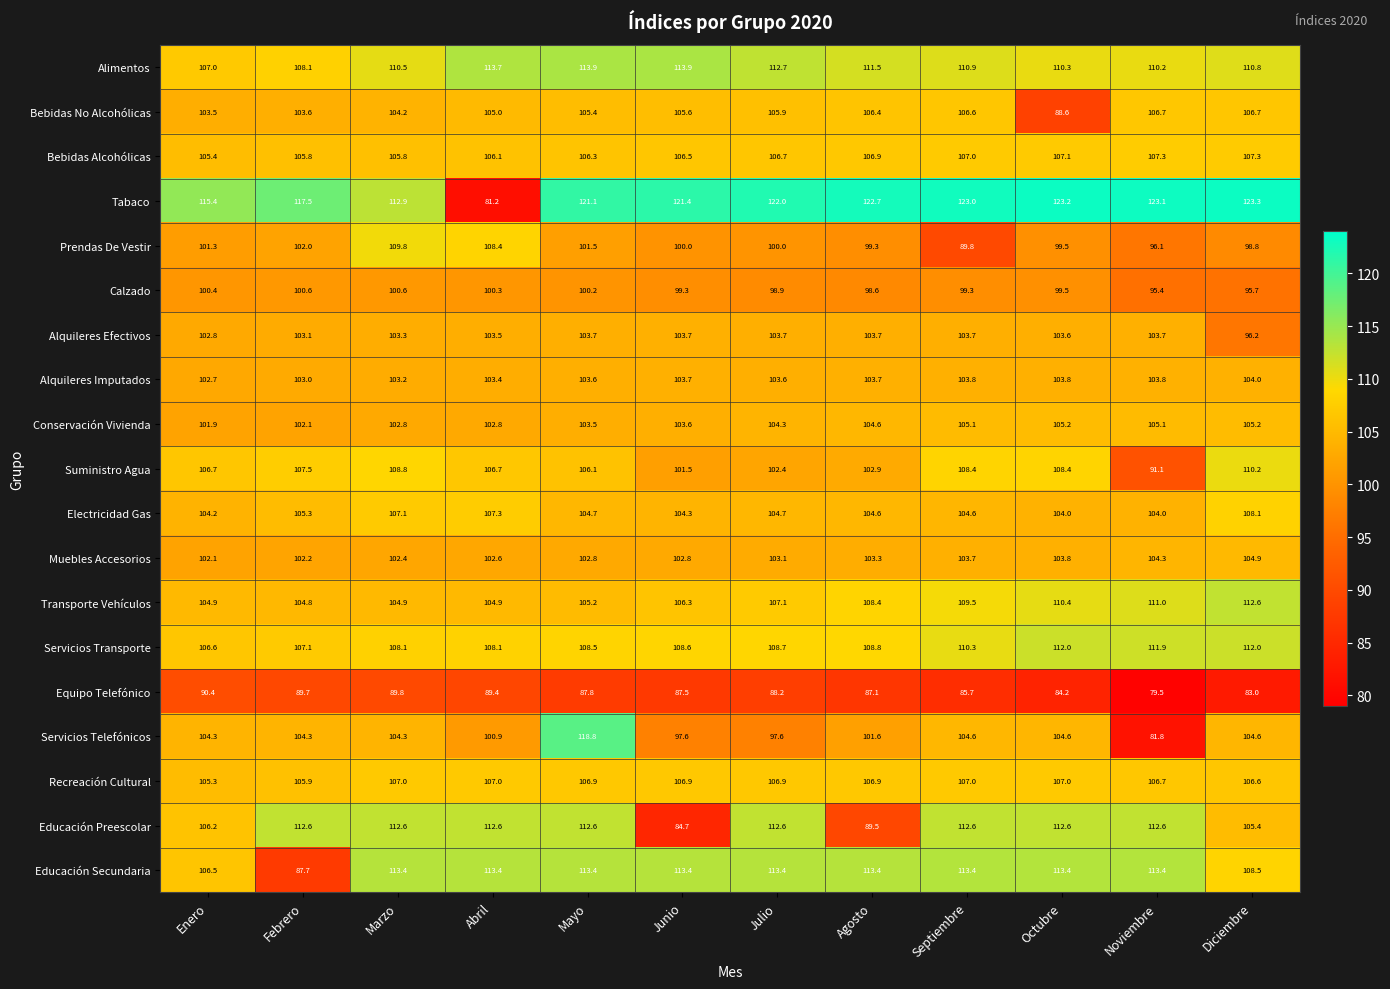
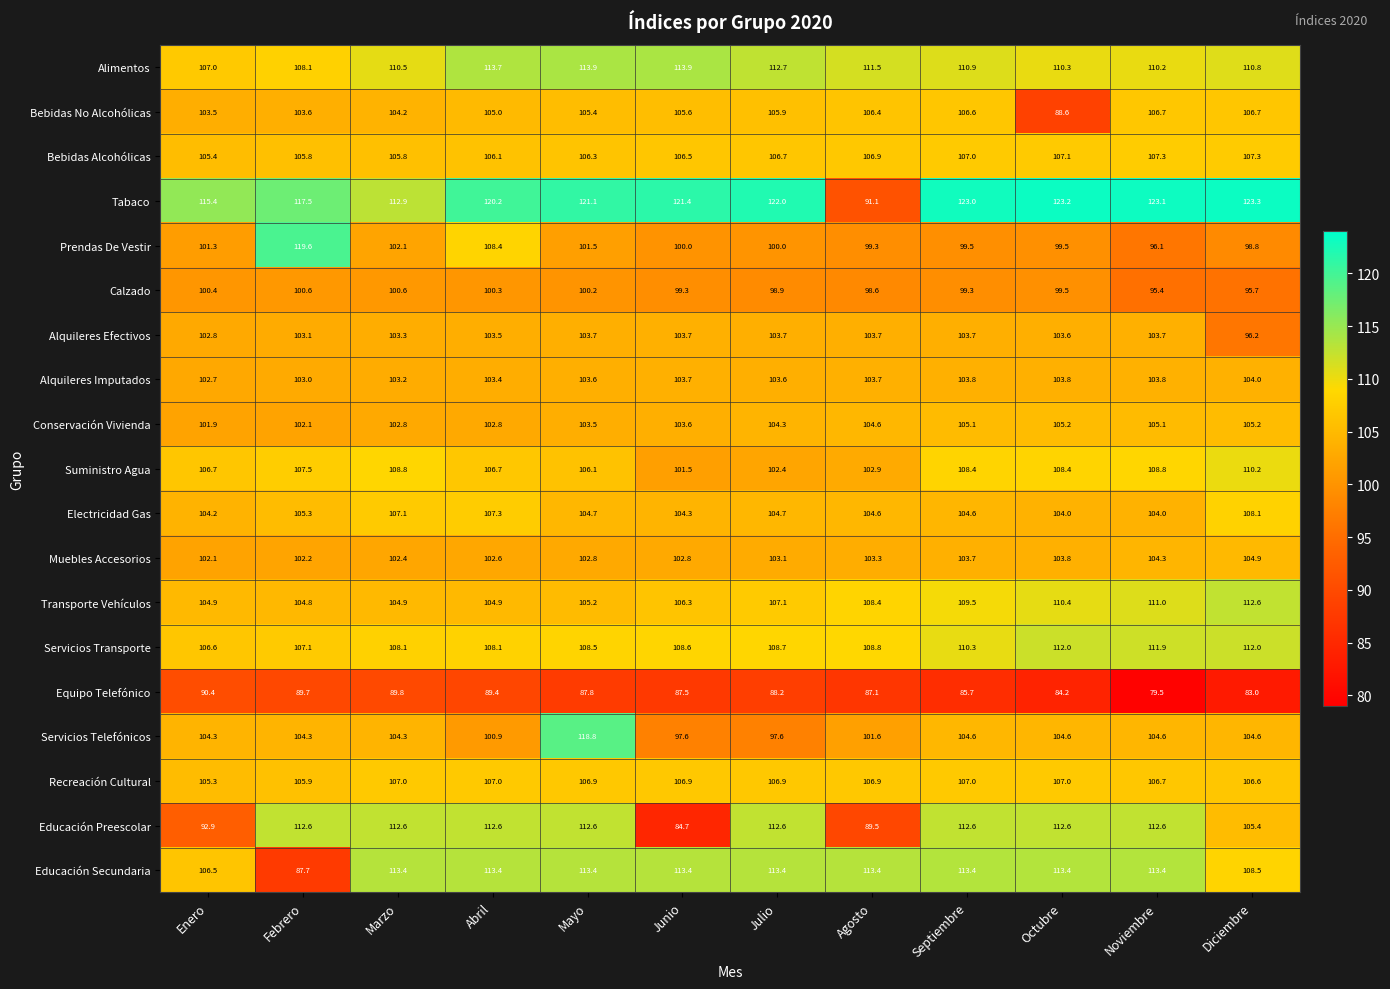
Tabaco, Abril: 81.2 -> 120.2
Tabaco, Agosto: 122.7 -> 91.1
Prendas De Vestir, Febrero: 102.0 -> 119.6
Prendas De Vestir, Marzo: 109.8 -> 102.1
Prendas De Vestir, Septiembre: 89.8 -> 99.5
Suministro Agua, Noviembre: 91.1 -> 108.8
Servicios Telefónicos, Noviembre: 81.8 -> 104.6
Educación Preescolar, Enero: 106.2 -> 92.9
